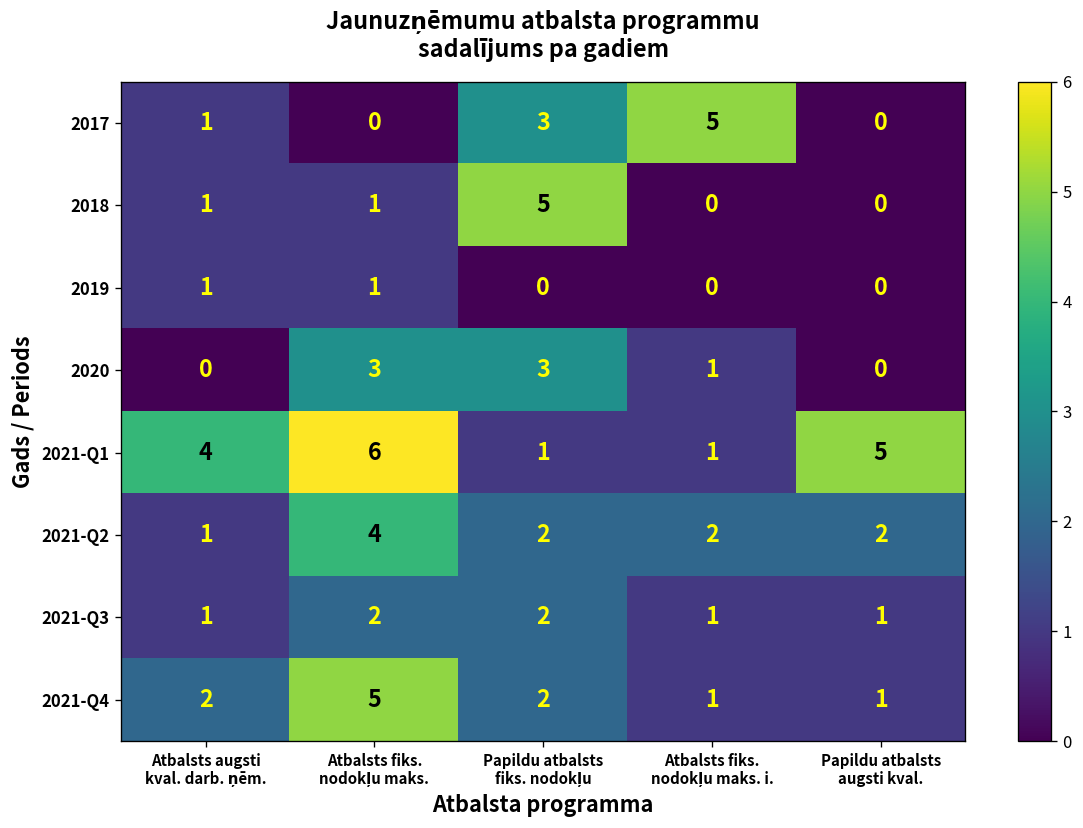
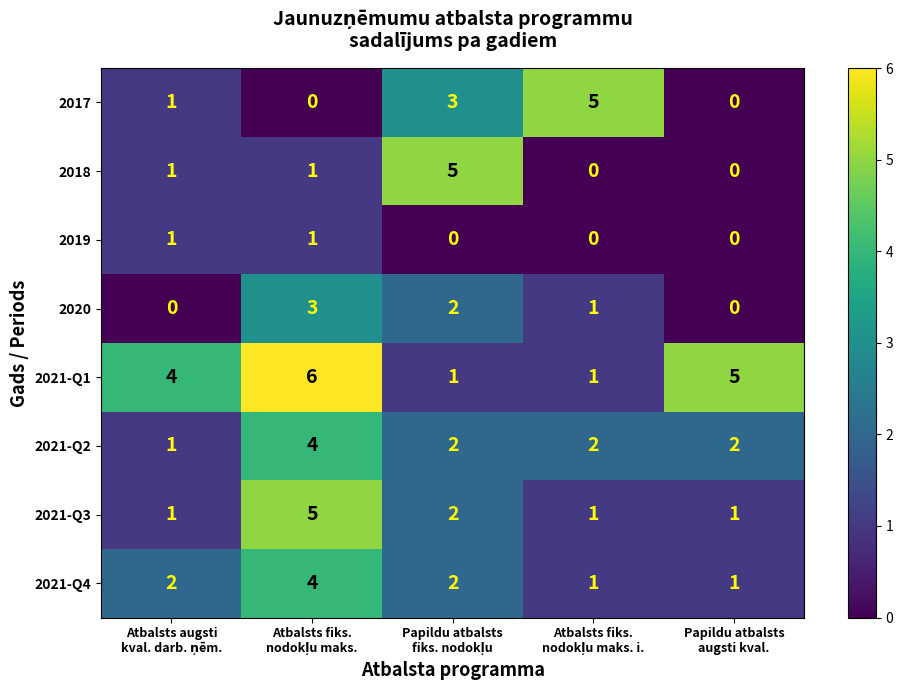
2020, Papildu atbalsts fiks. nodokļu: 3 -> 2
2021-Q3, Atbalsts fiks. nodokļu maks.: 2 -> 5
2021-Q4, Atbalsts fiks. nodokļu maks.: 5 -> 4
